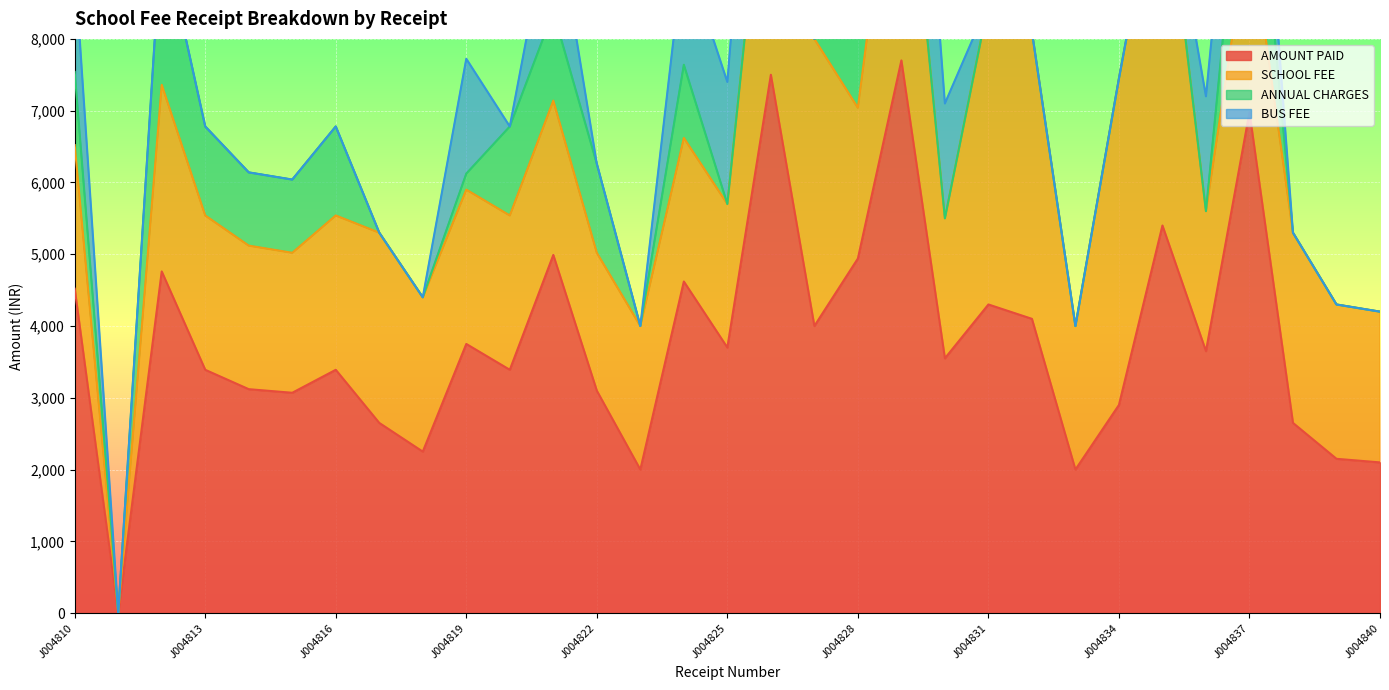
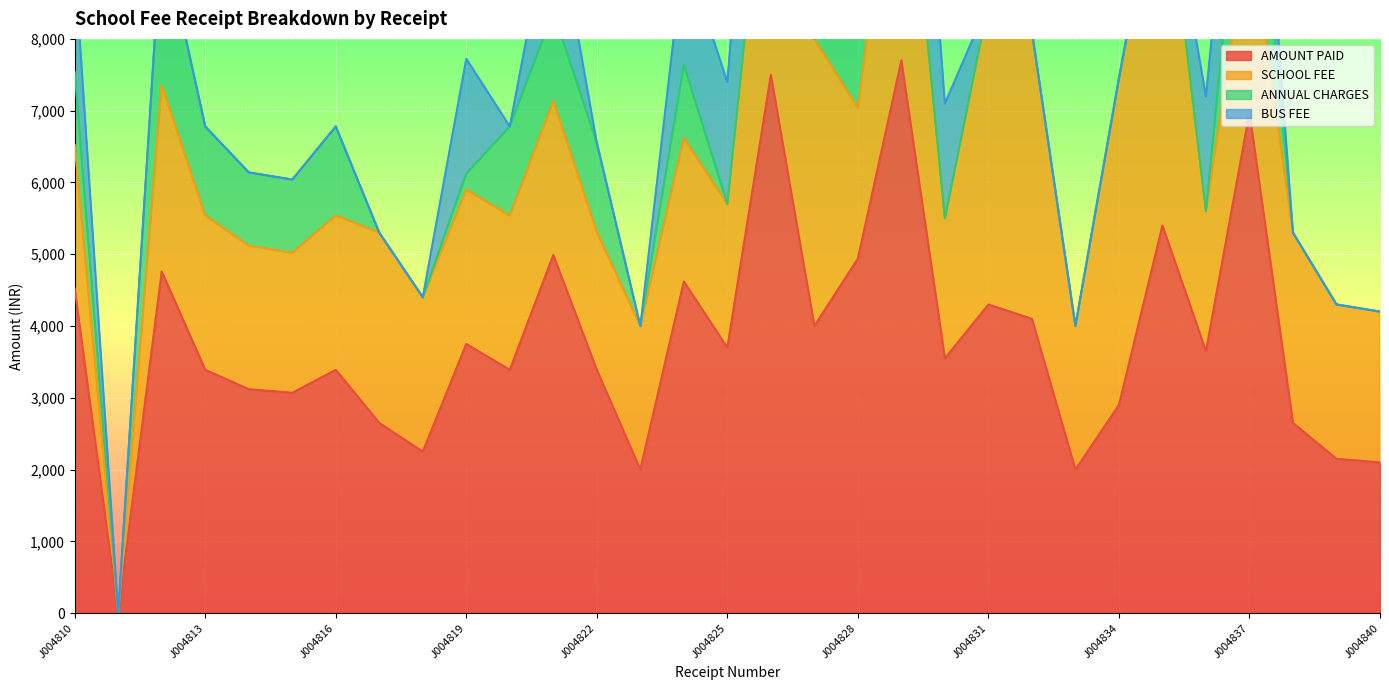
AMOUNT PAID, J004822: 3,100 -> 3,400
